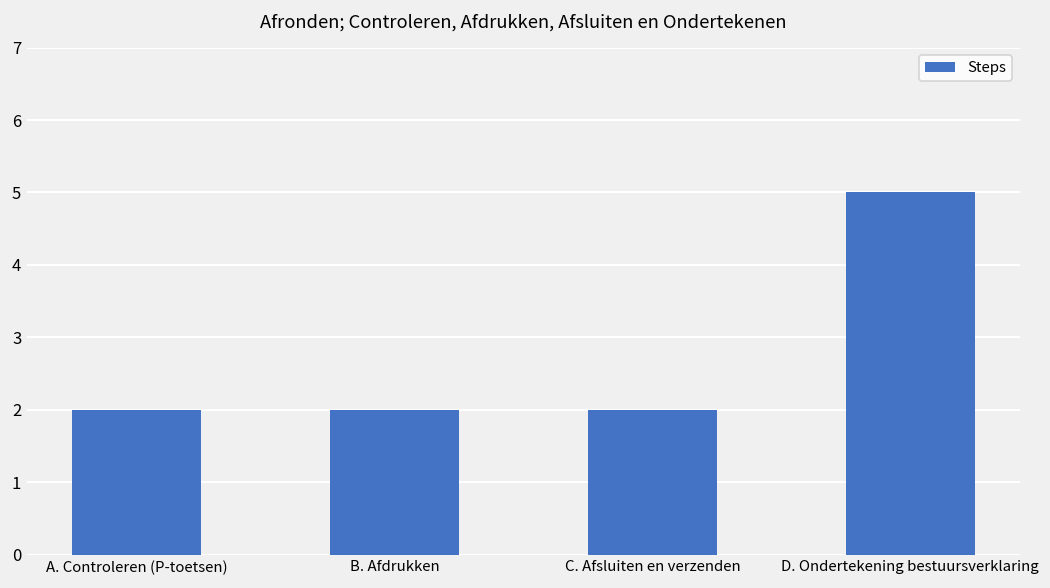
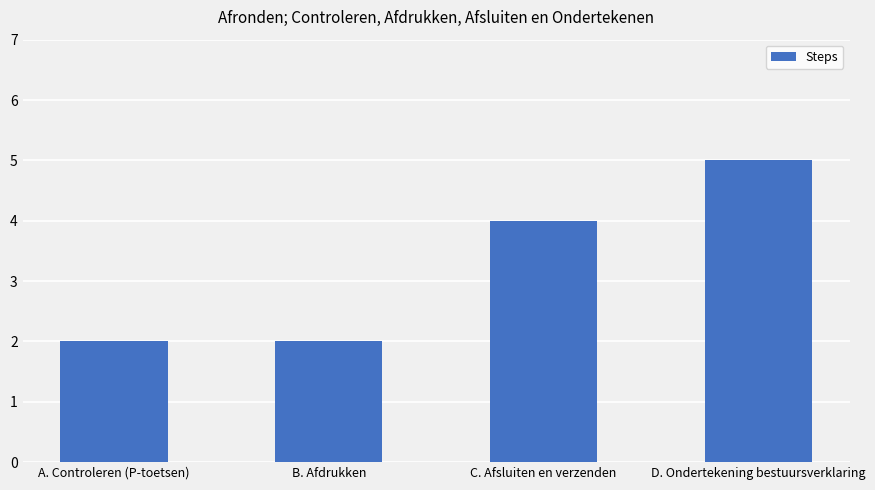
C. Afsluiten en verzenden: 2 -> 4
